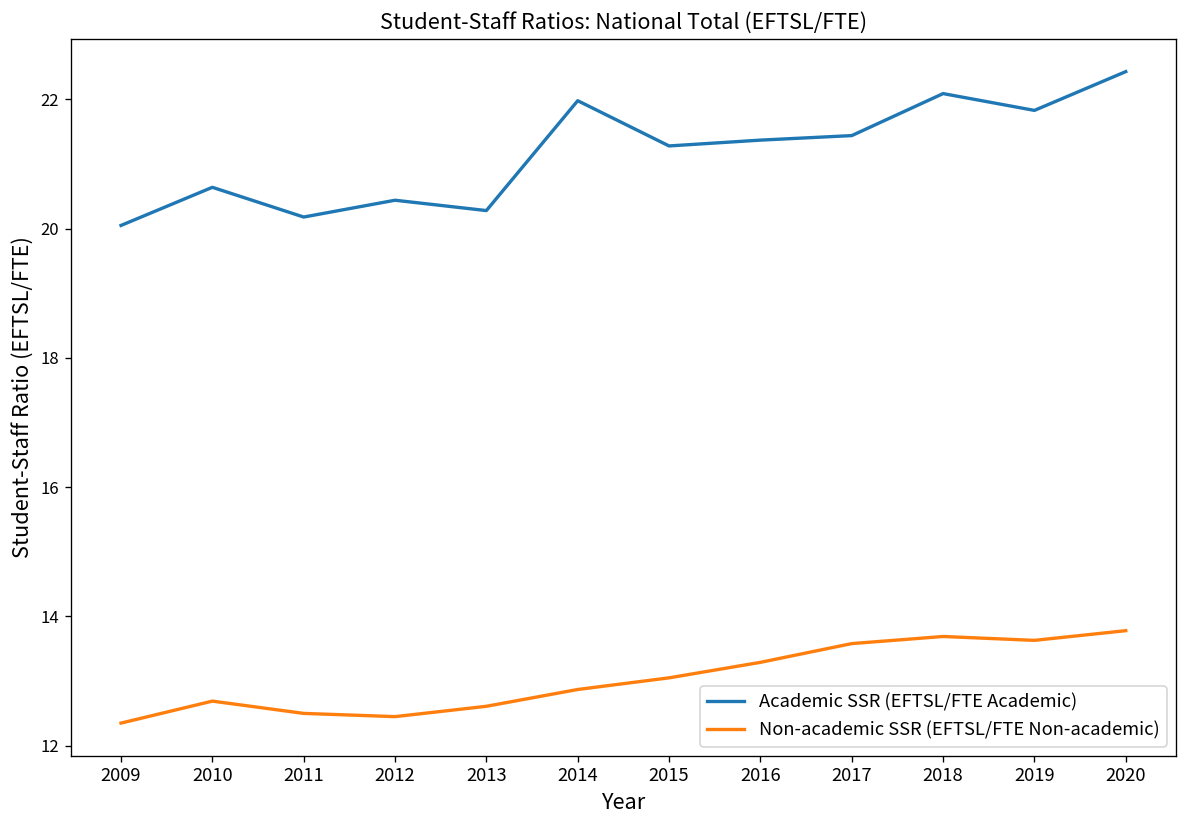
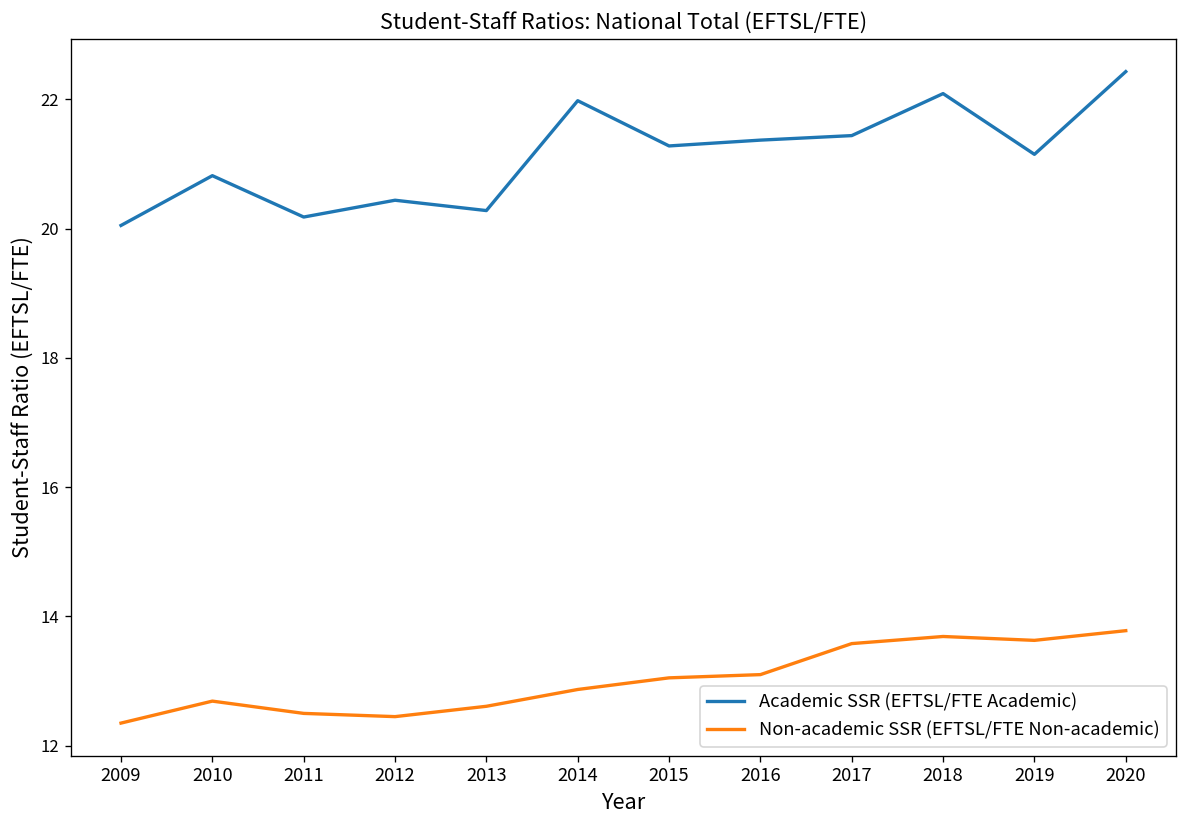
Academic SSR (EFTSL/FTE Academic), 2010: 20.6 -> 20.8
Non-academic SSR (EFTSL/FTE Non-academic), 2016: 13.3 -> 13.1
Academic SSR (EFTSL/FTE Academic), 2019: 21.8 -> 21.2
